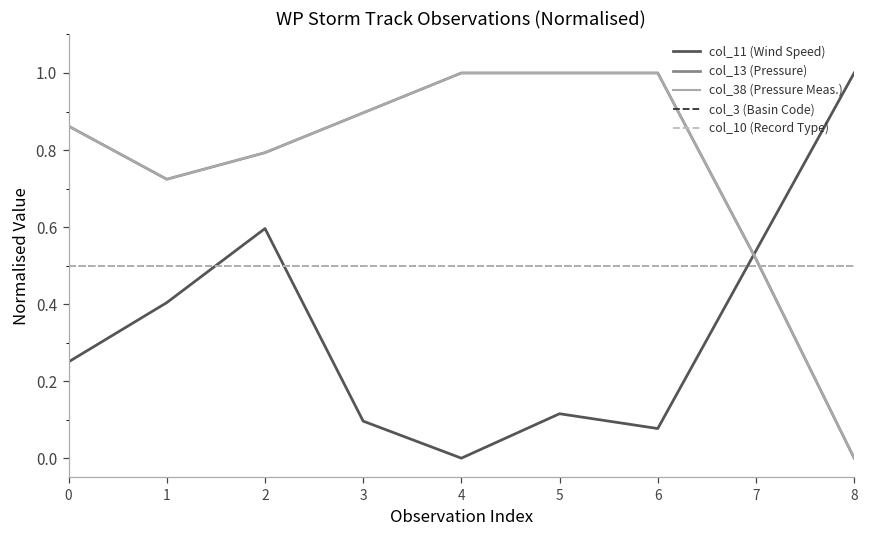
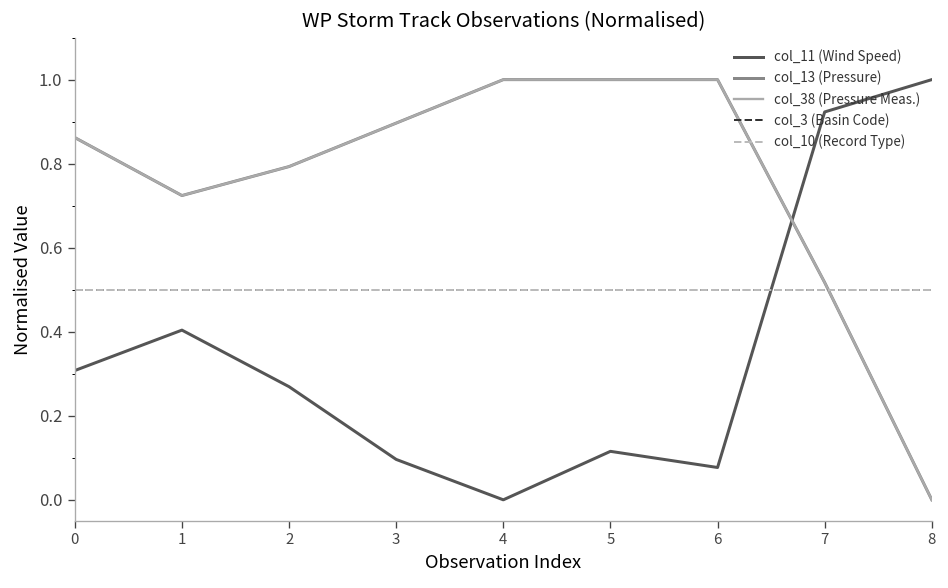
col_11 (Wind Speed), 0: 0.25 -> 0.31
col_11 (Wind Speed), 2: 0.60 -> 0.27
col_11 (Wind Speed), 7: 0.54 -> 0.92
